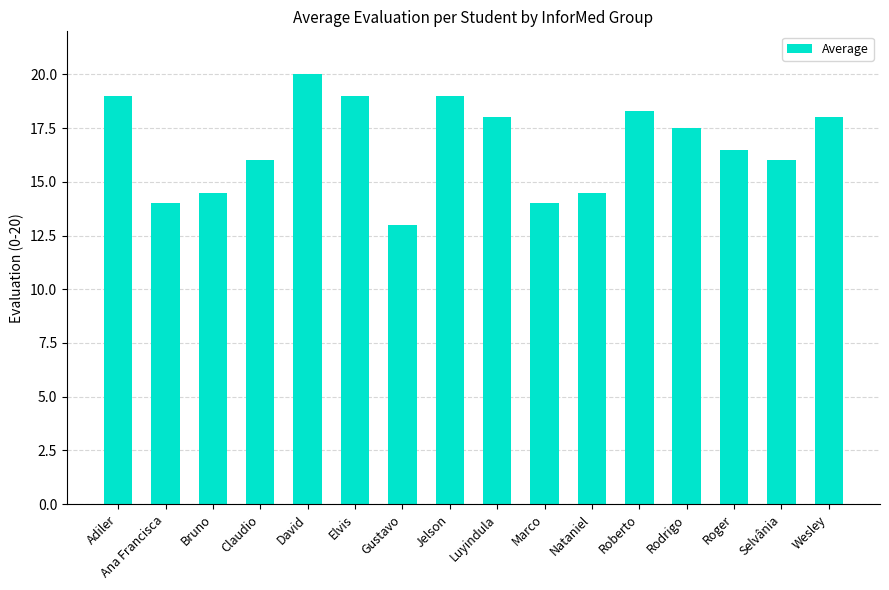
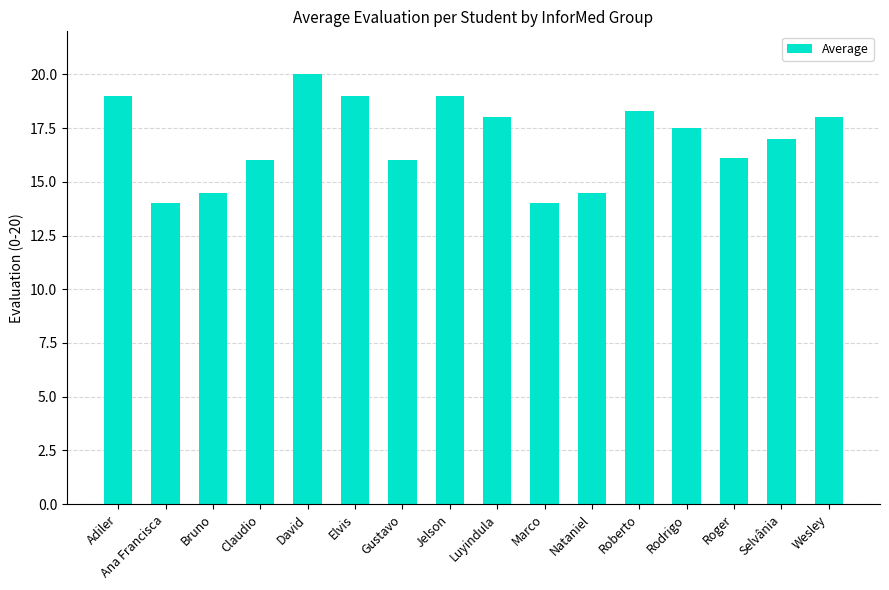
Gustavo: 13 -> 16
Roger: 16.5 -> 16.1
Selvânia: 16 -> 17
